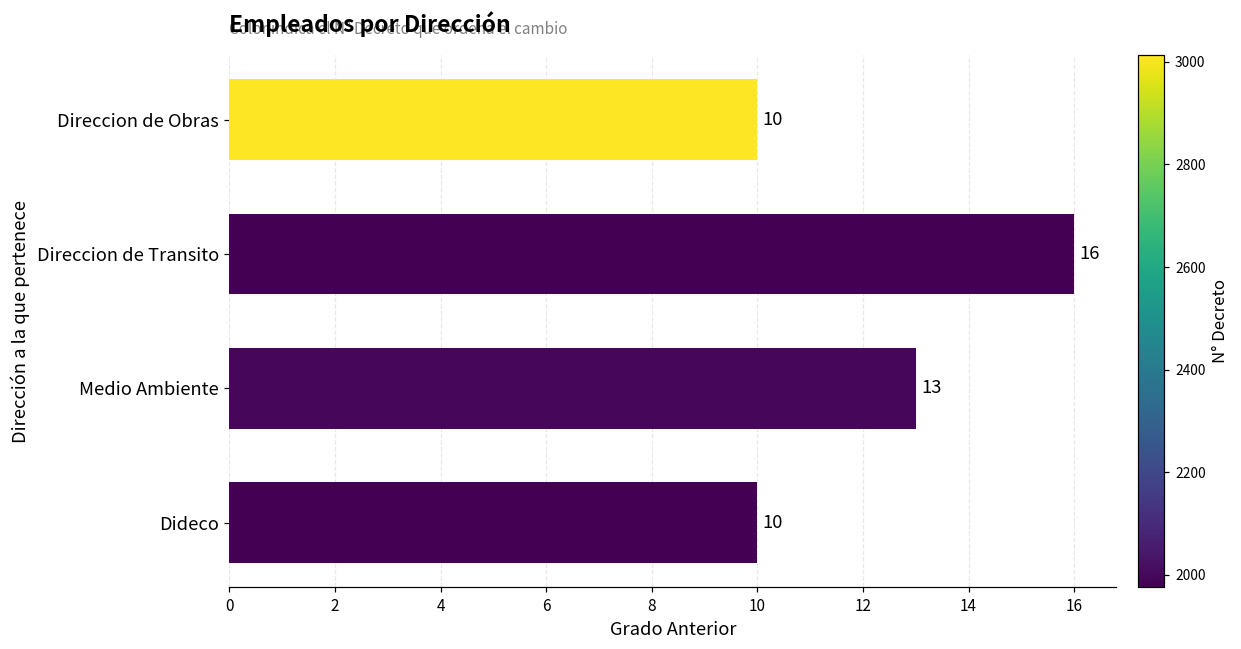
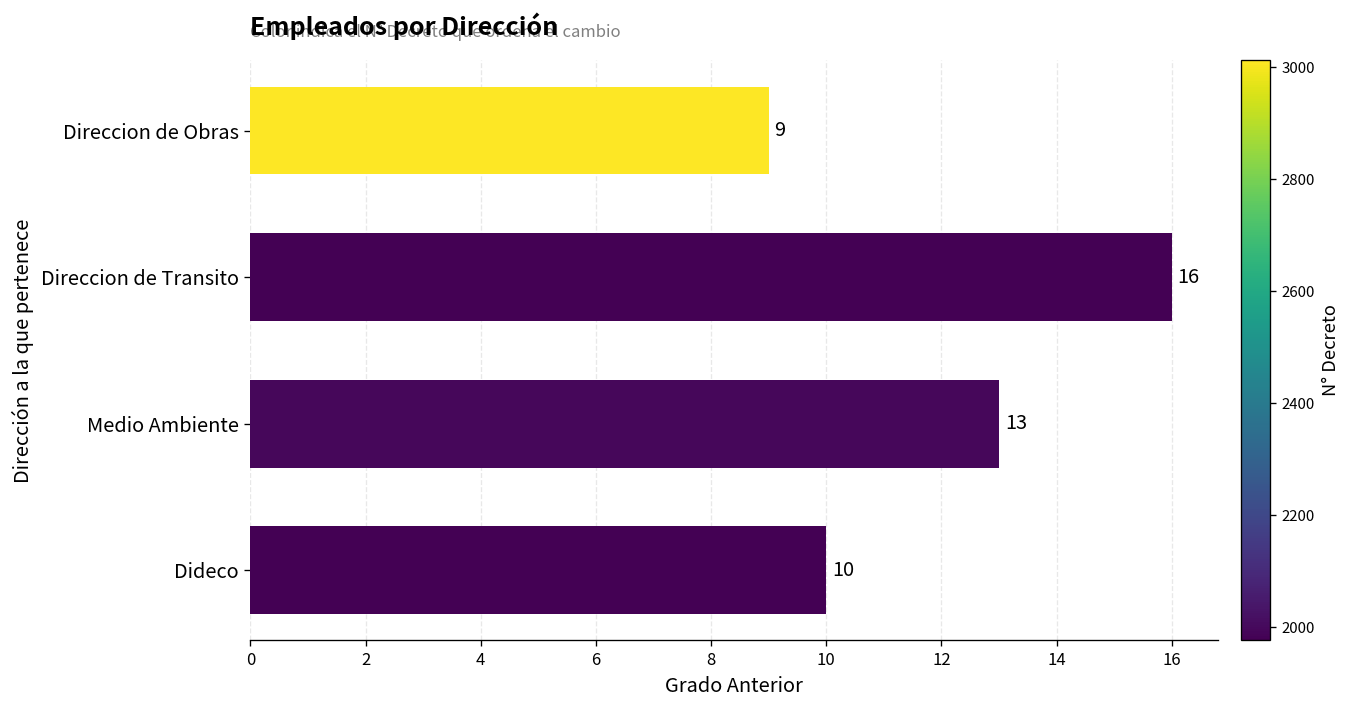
Direccion de Obras: 10 -> 9
